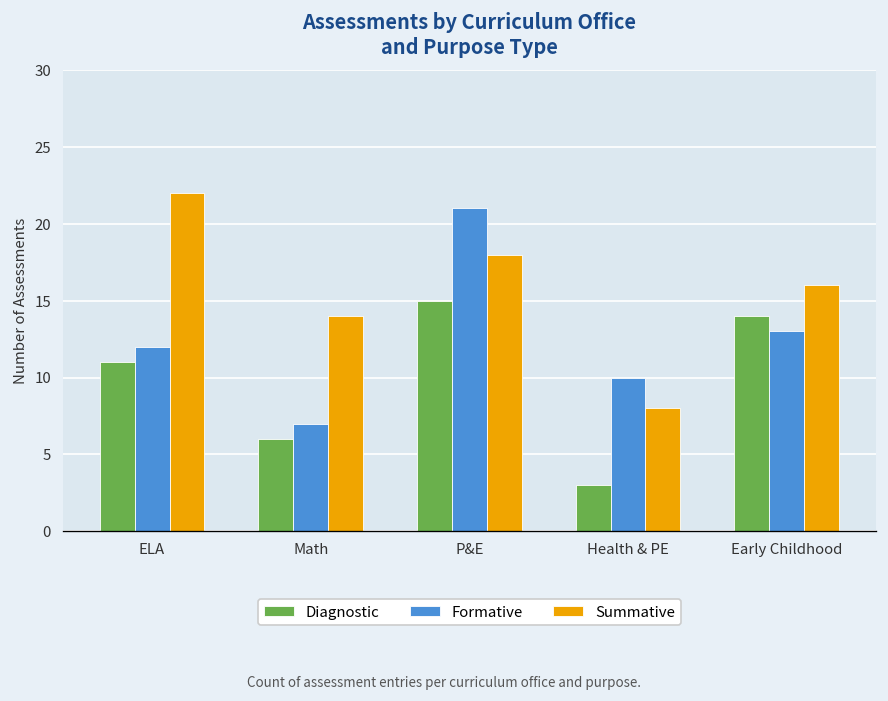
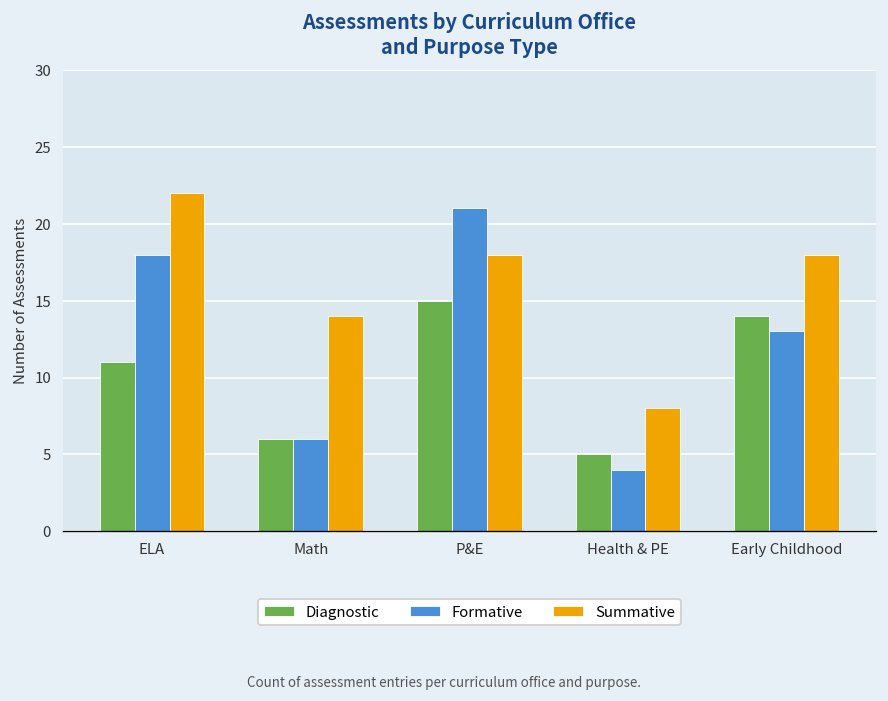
Formative, ELA: 12 -> 18
Formative, Math: 7 -> 6
Diagnostic, Health & PE: 3 -> 5
Formative, Health & PE: 10 -> 4
Summative, Early Childhood: 16 -> 18
